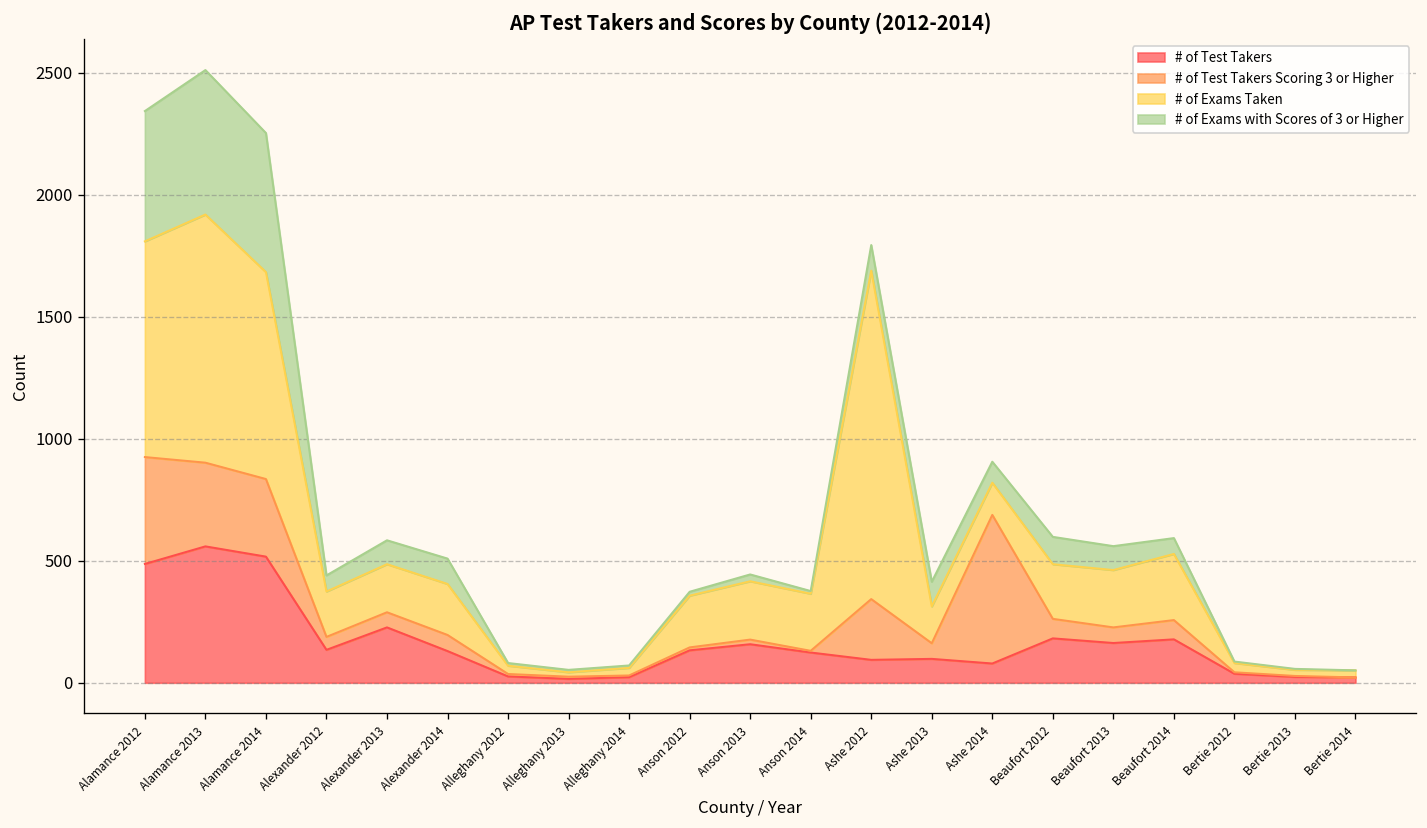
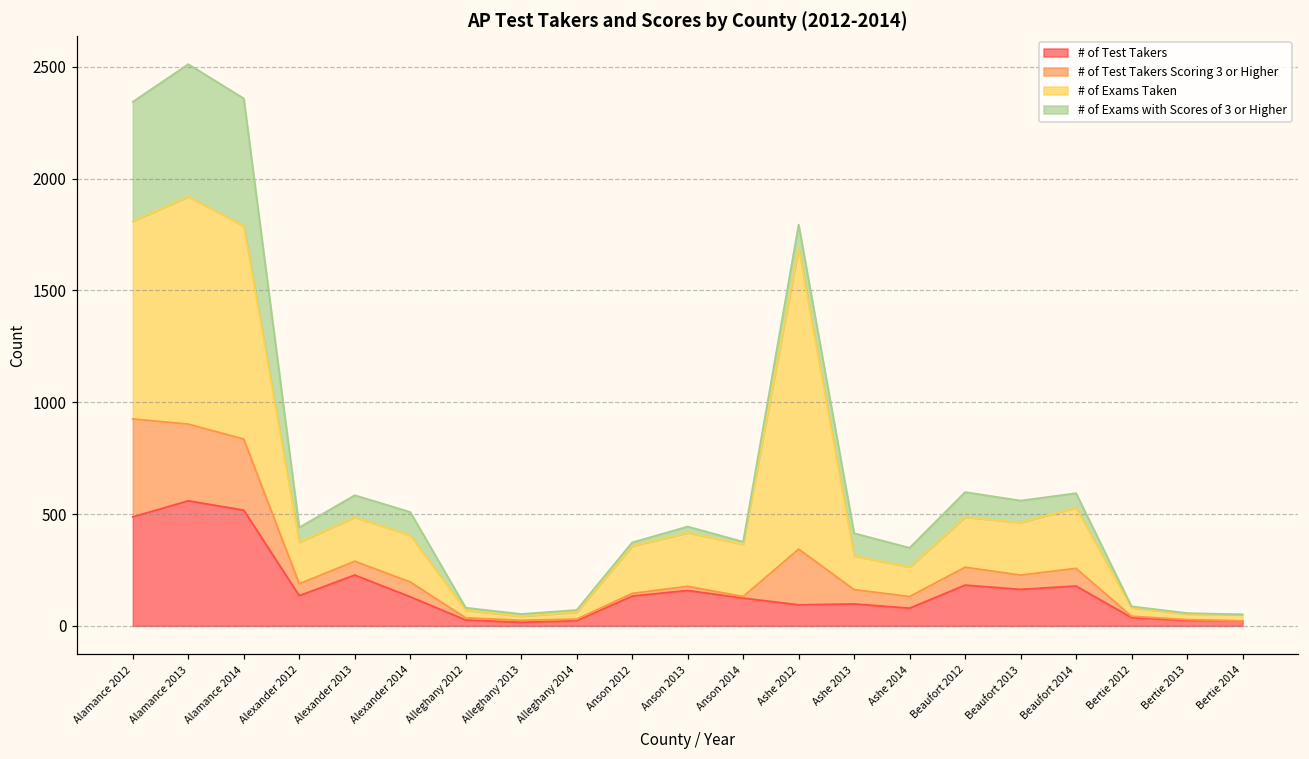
# of Exams Taken, Alamance 2014: 850 -> 950
# of Test Takers Scoring 3 or Higher, Ashe 2014: 610 -> 50
